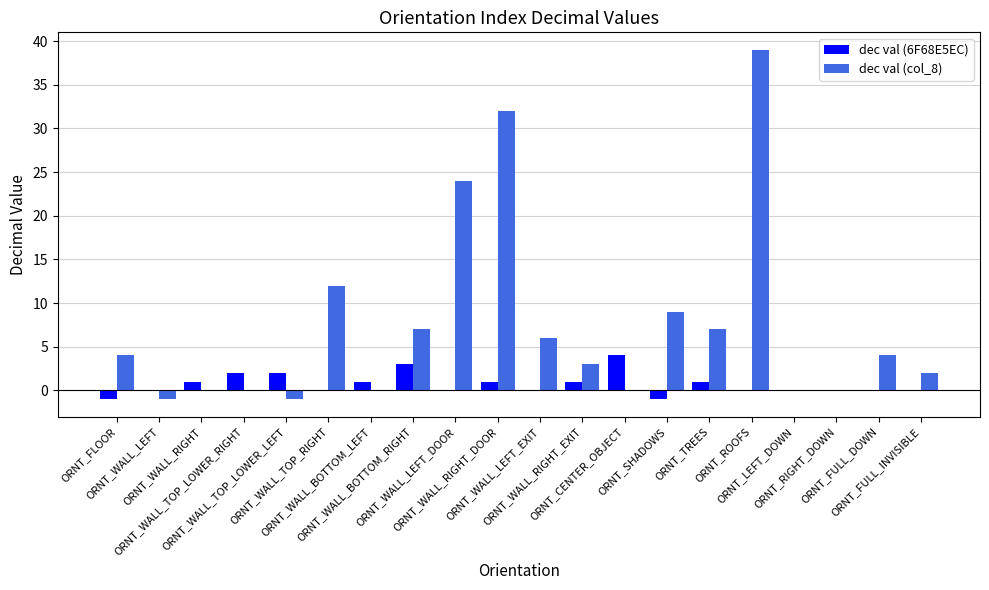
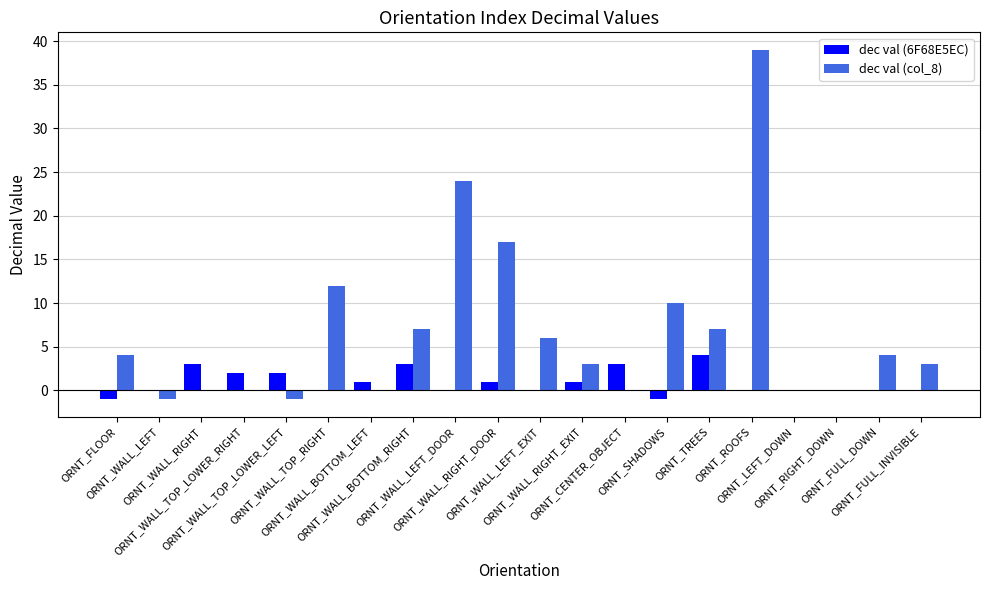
dec val (6F68E5EC), ORNT_WALL_RIGHT: 1 -> 3
dec val (col_8), ORNT_WALL_RIGHT_DOOR: 32 -> 17
dec val (6F68E5EC), ORNT_CENTER_OBJECT: 4 -> 3
dec val (col_8), ORNT_SHADOWS: 9 -> 10
dec val (6F68E5EC), ORNT_TREES: 1 -> 4
dec val (col_8), ORNT_FULL_INVISIBLE: 2 -> 3
